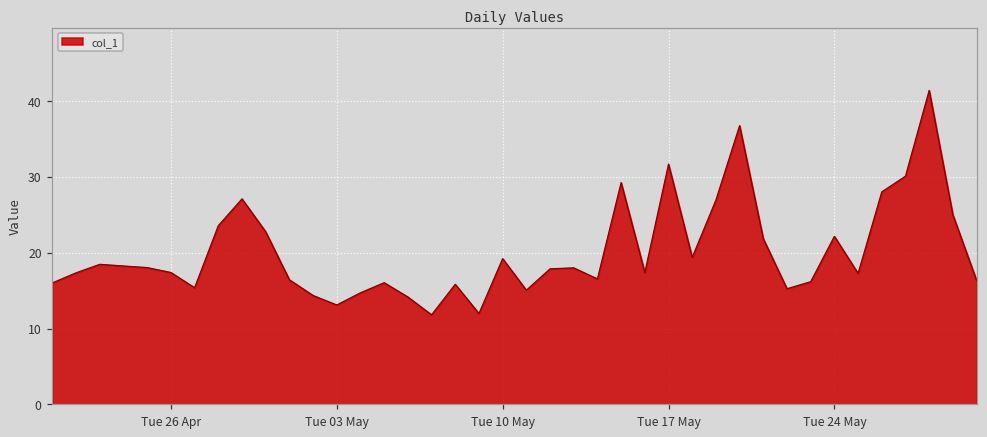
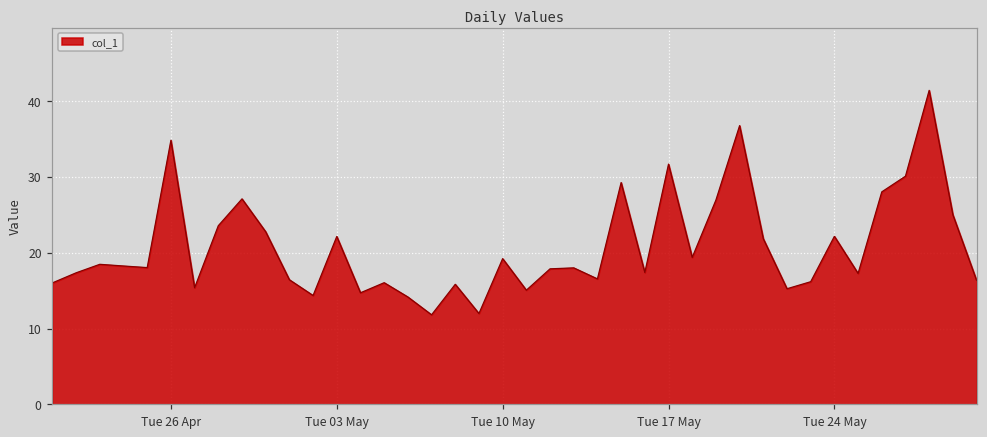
Tue 26 Apr: 17 -> 35
Tue 03 May: 13 -> 22
